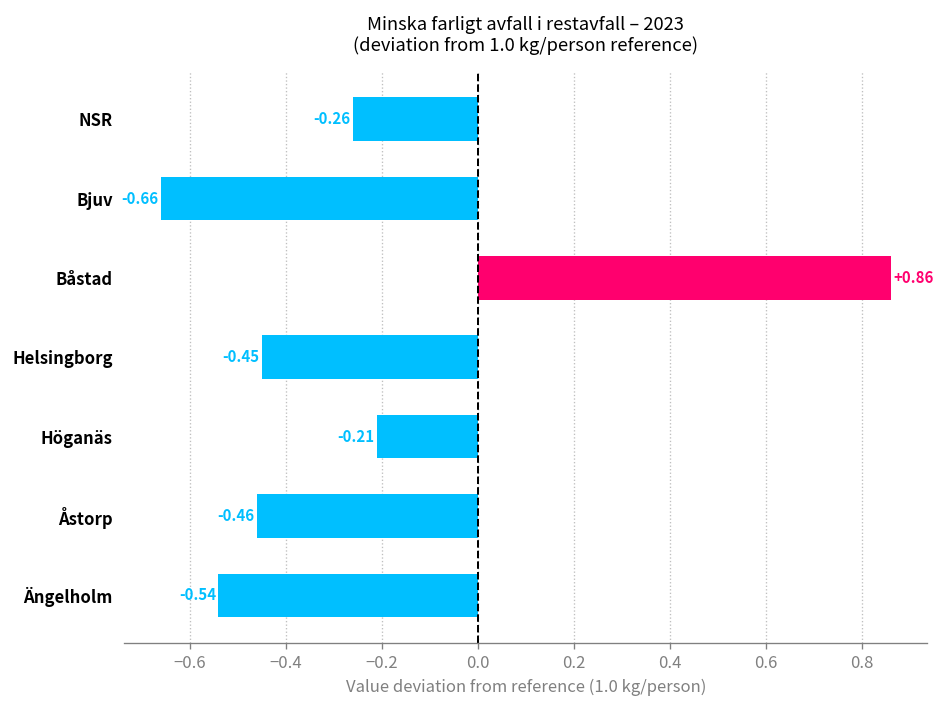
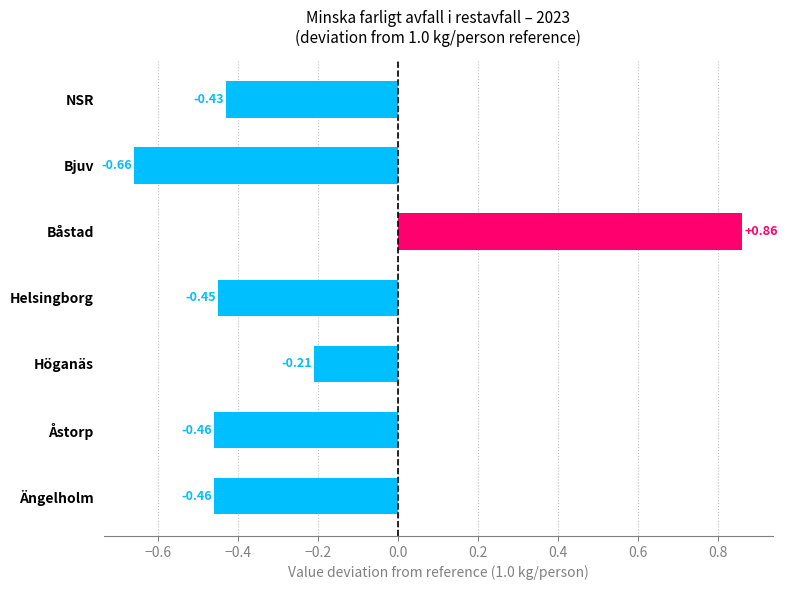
NSR: -0.26 -> -0.43
Ängelholm: -0.54 -> -0.46
